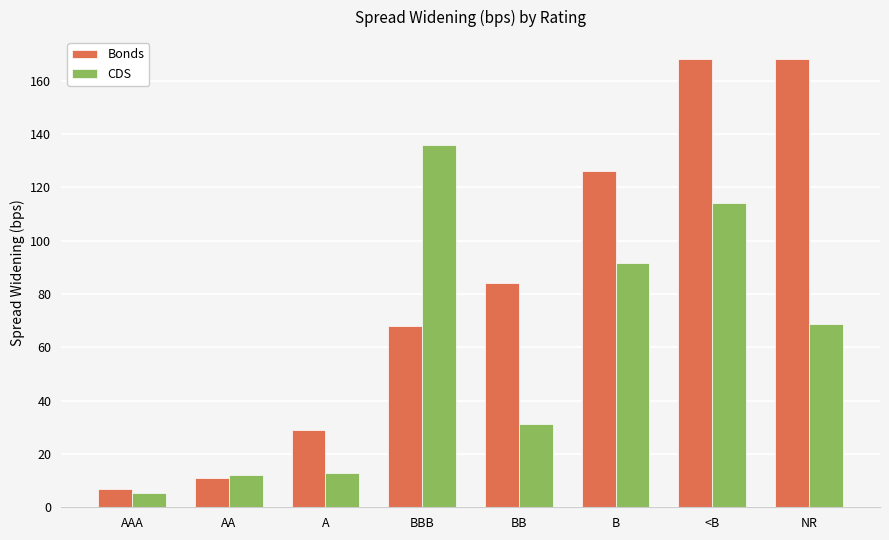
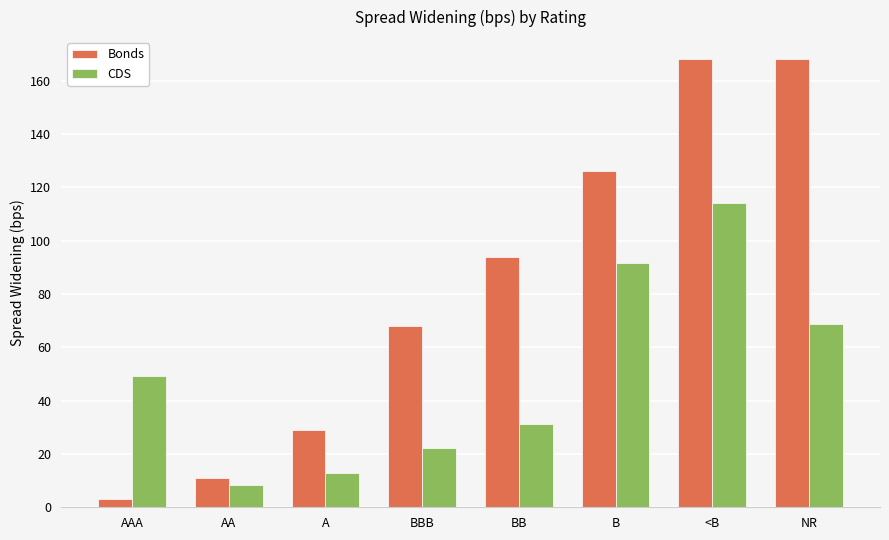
Bonds, AAA: 7 -> 3
CDS, AAA: 5 -> 49
CDS, AA: 12 -> 8
CDS, BBB: 136 -> 22
Bonds, BB: 84 -> 94
